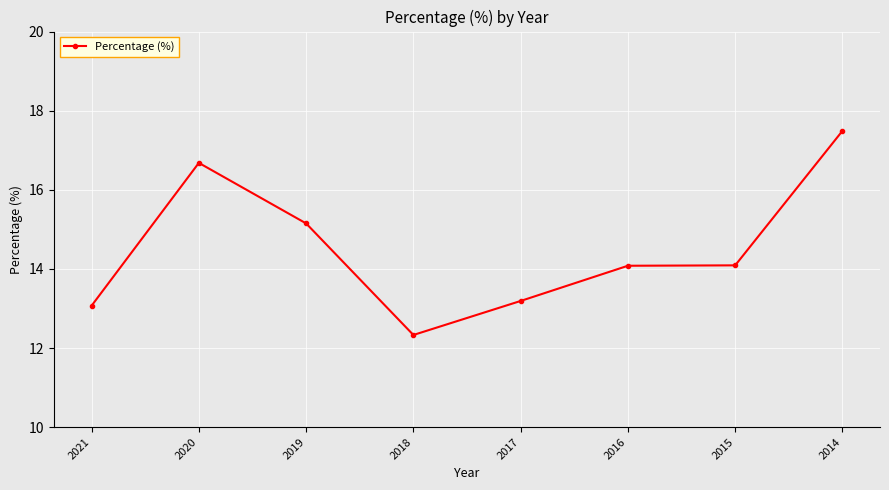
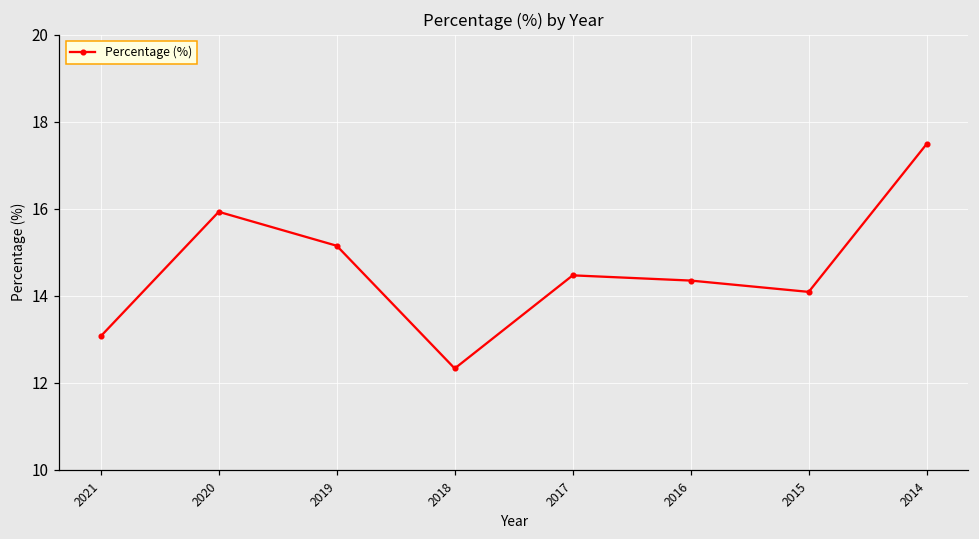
2020: 16.7 -> 15.9
2017: 13.2 -> 14.5
2016: 14.1 -> 14.4
